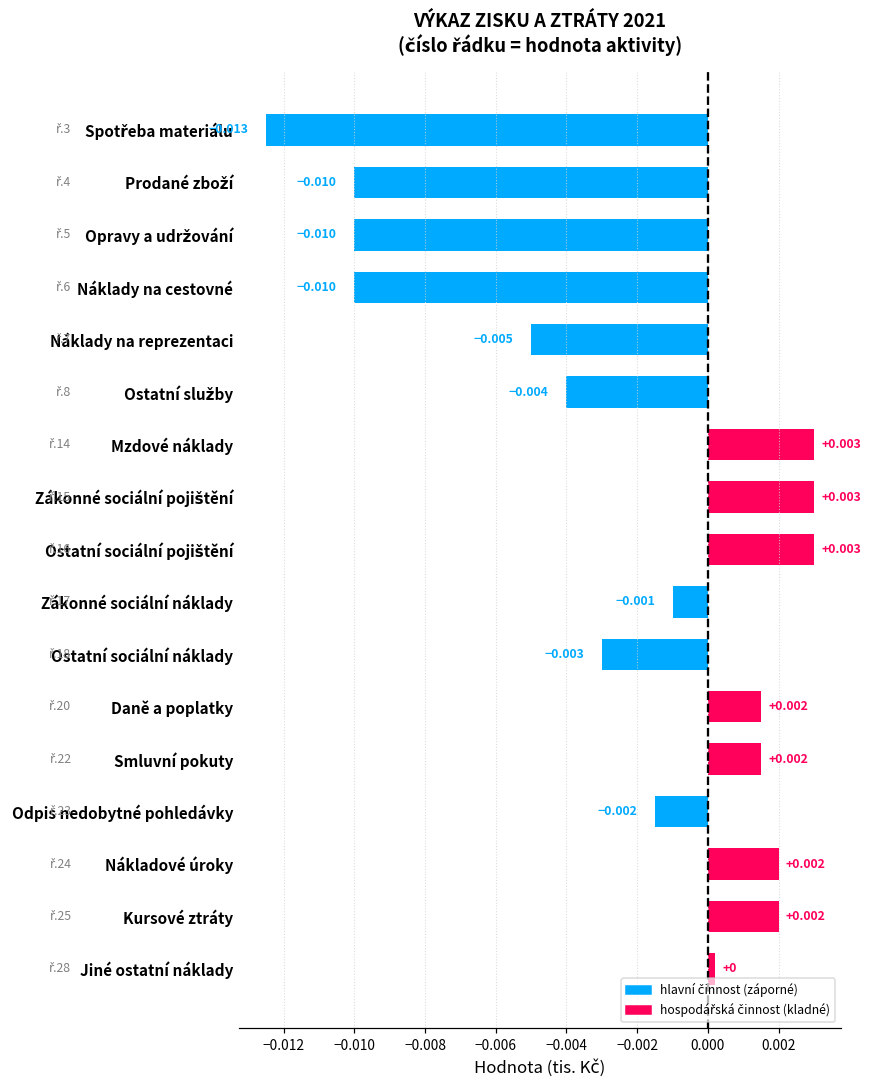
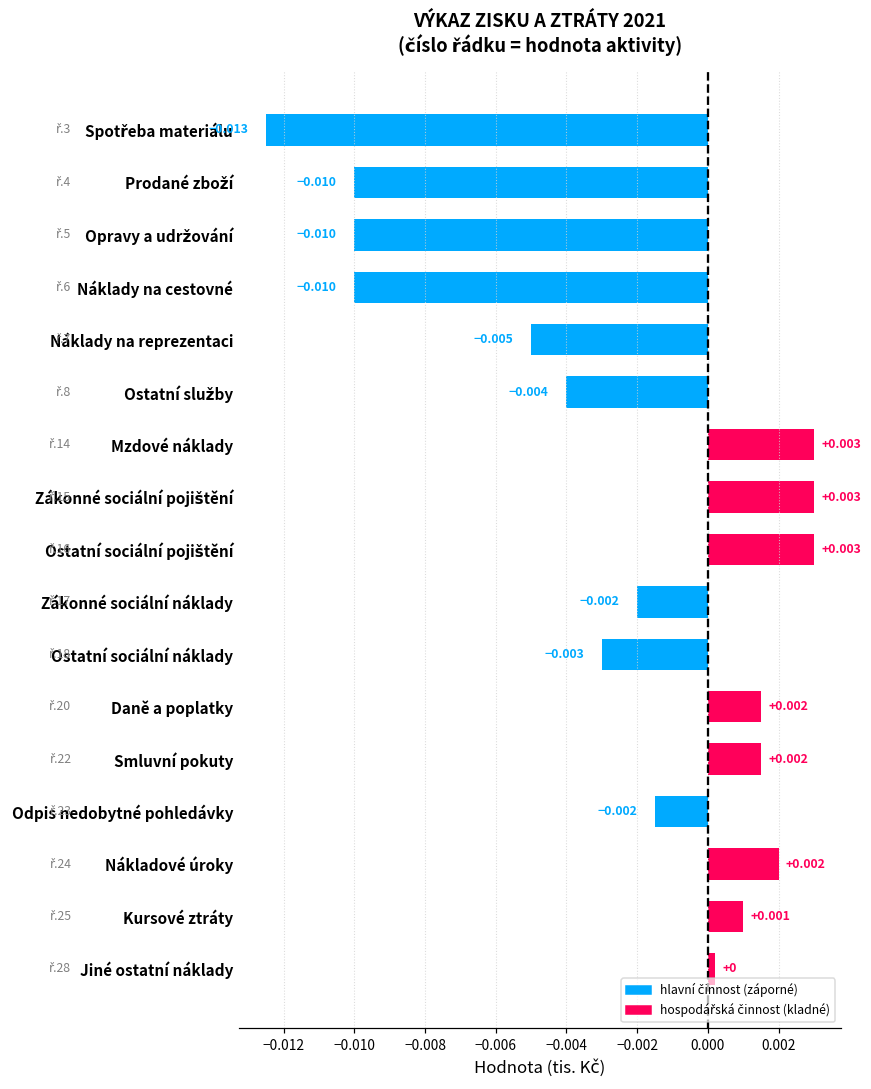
Zákonné sociální náklady: -0.001 -> -0.002
Kursové ztráty: +0.002 -> +0.001
